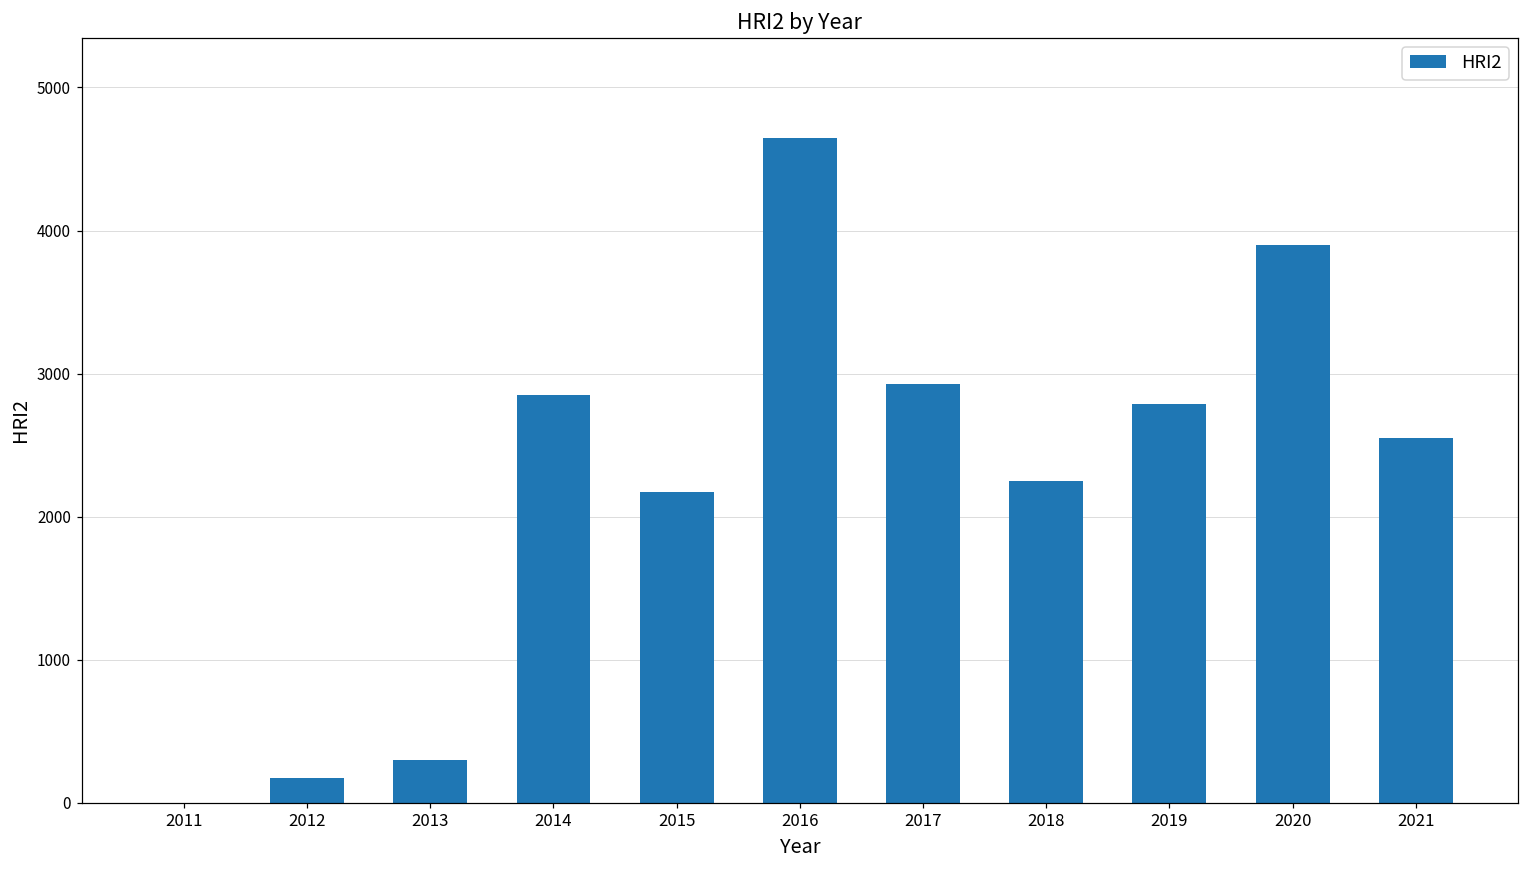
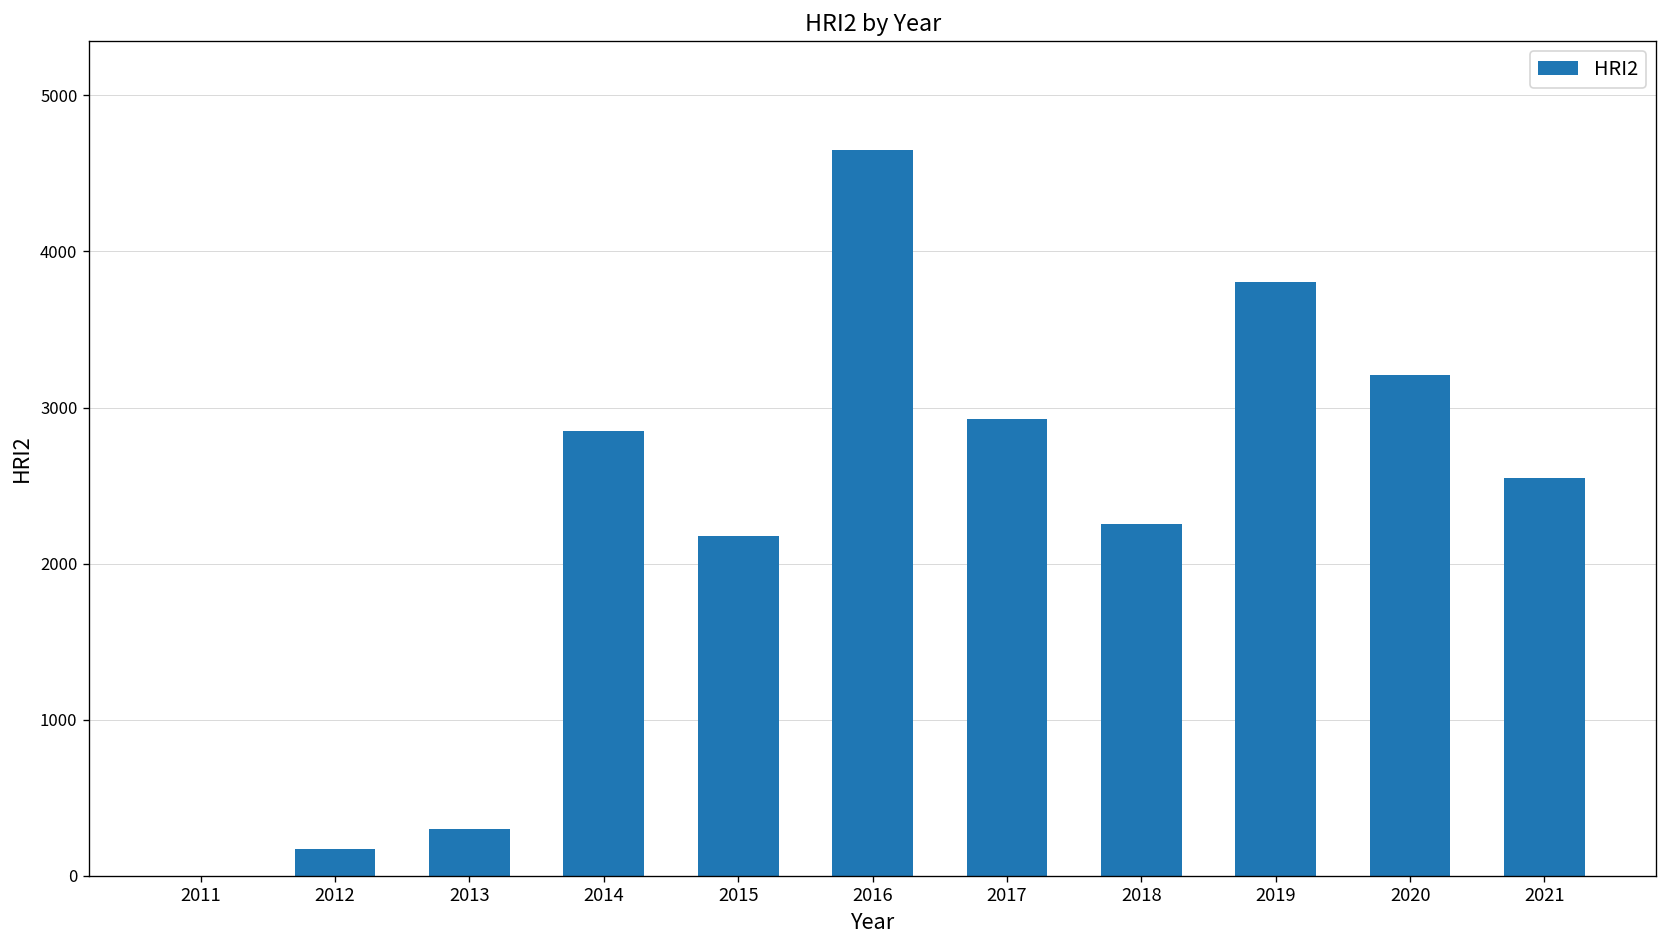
2019: 2780 -> 3810
2020: 3900 -> 3210
